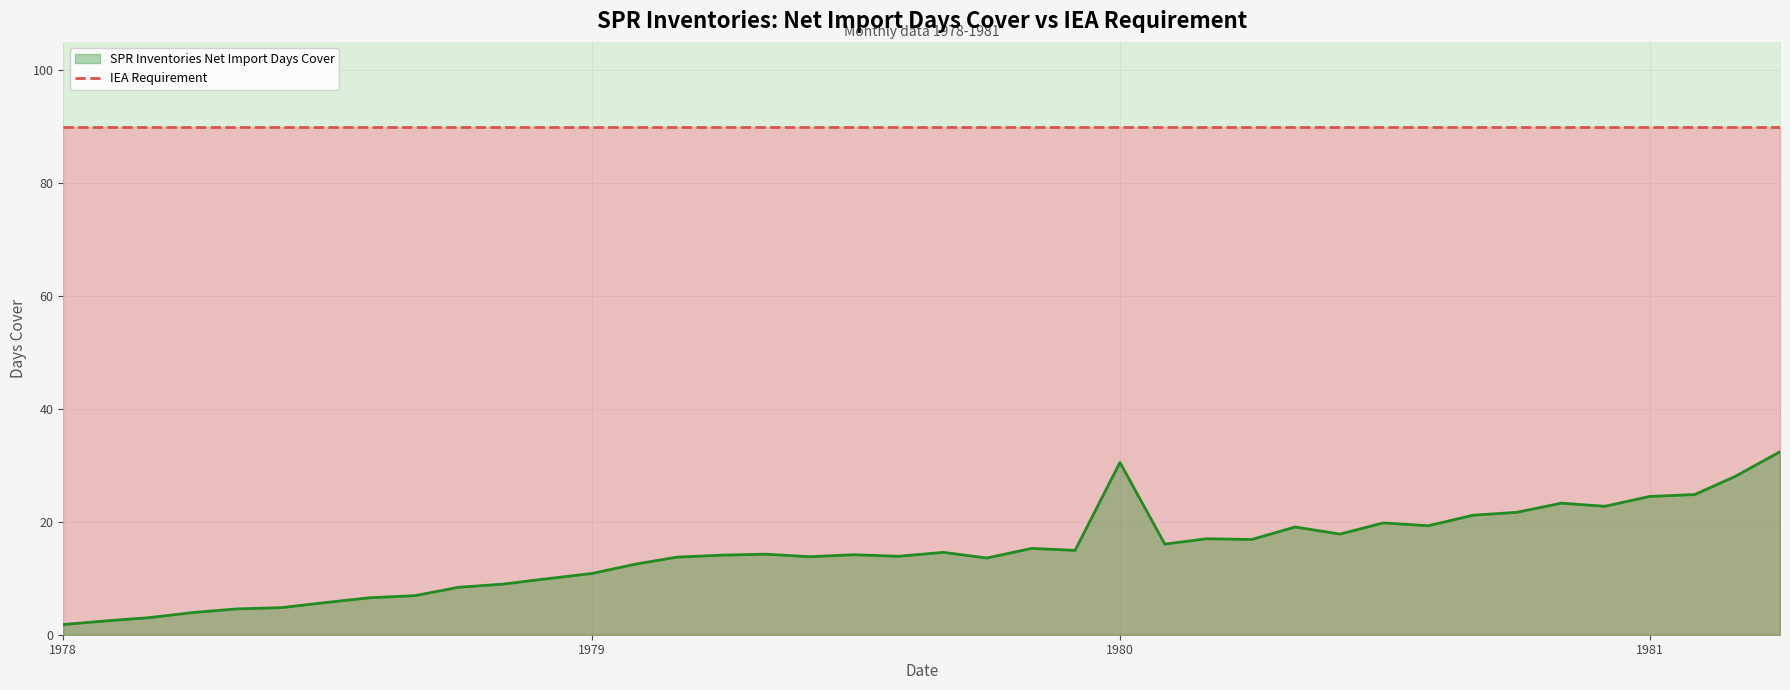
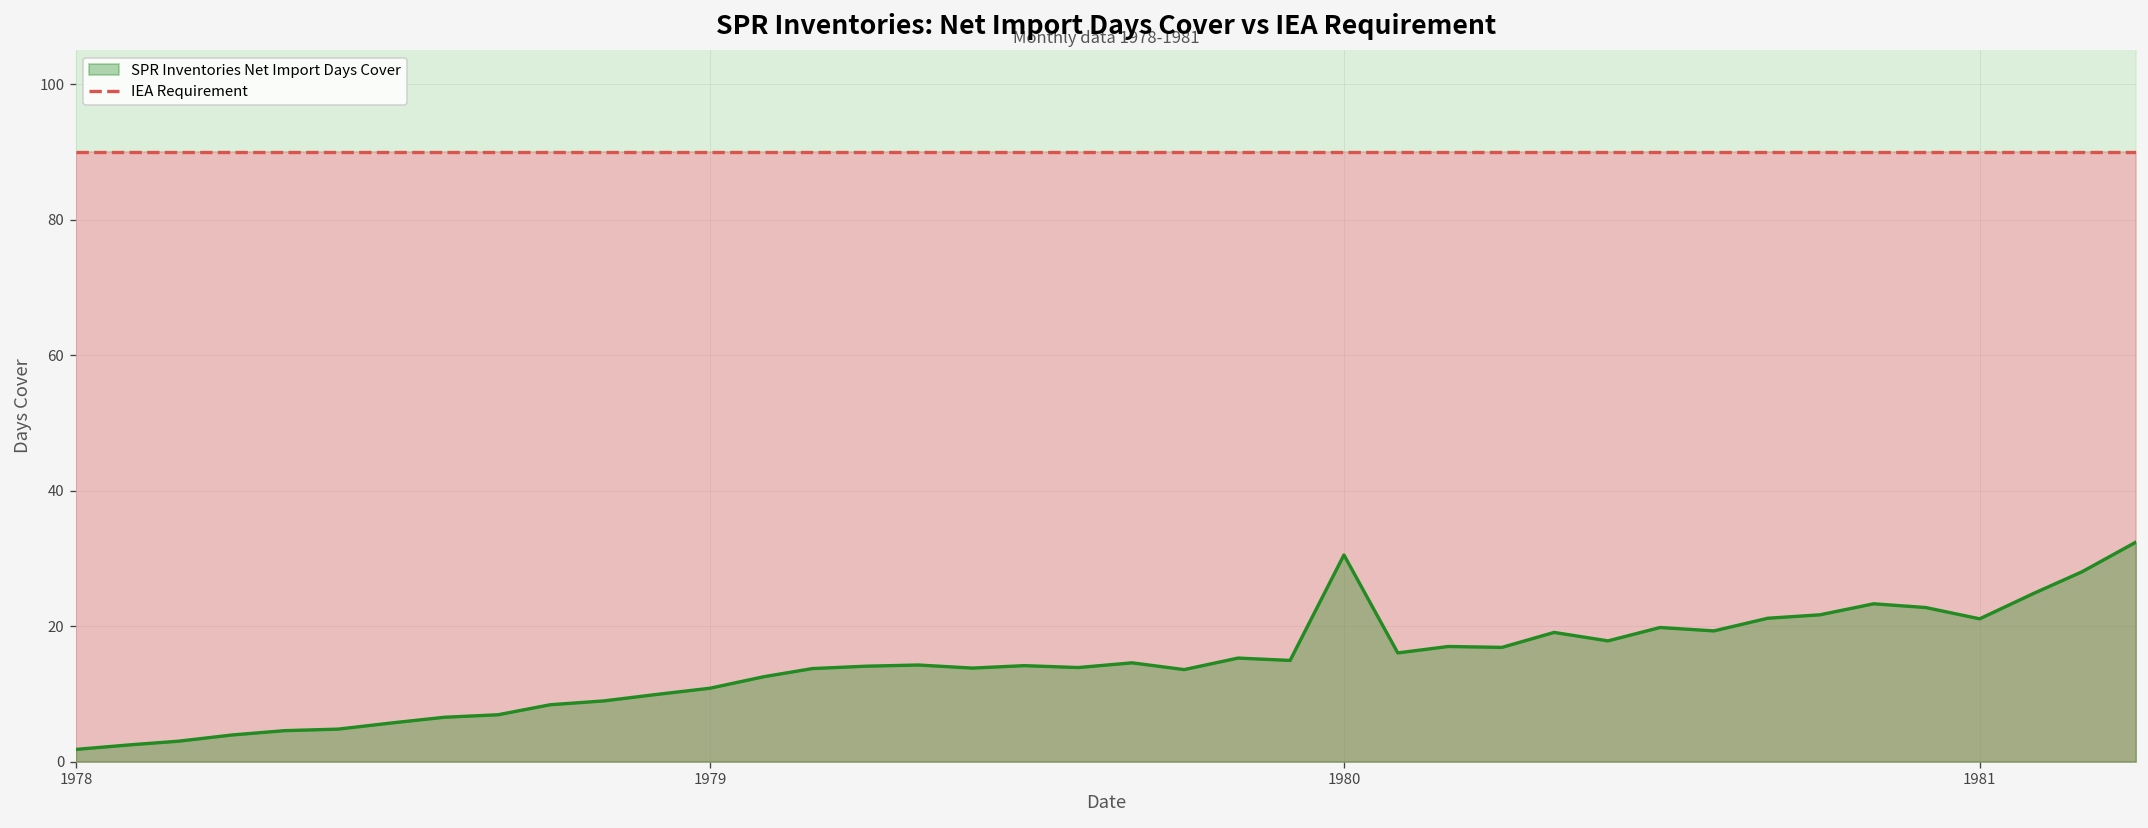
SPR Inventories Net Import Days Cover, 1981: 24 -> 21
